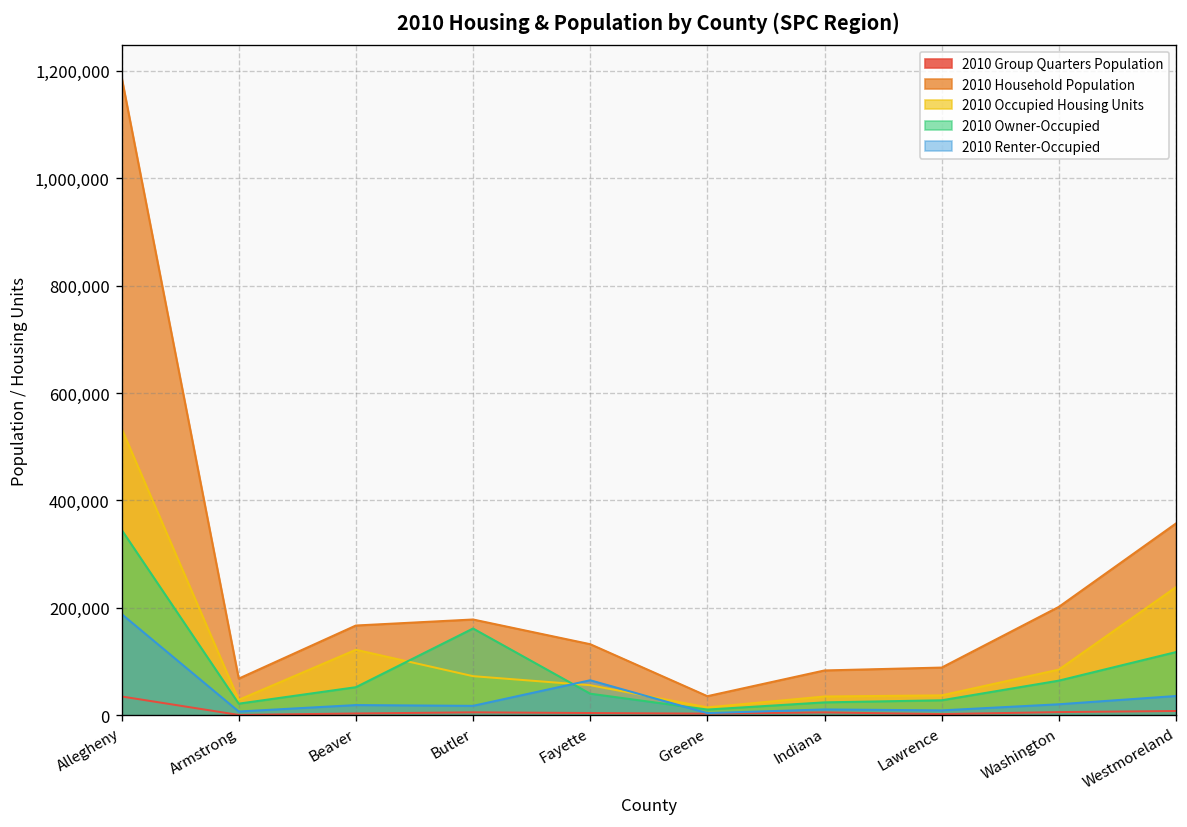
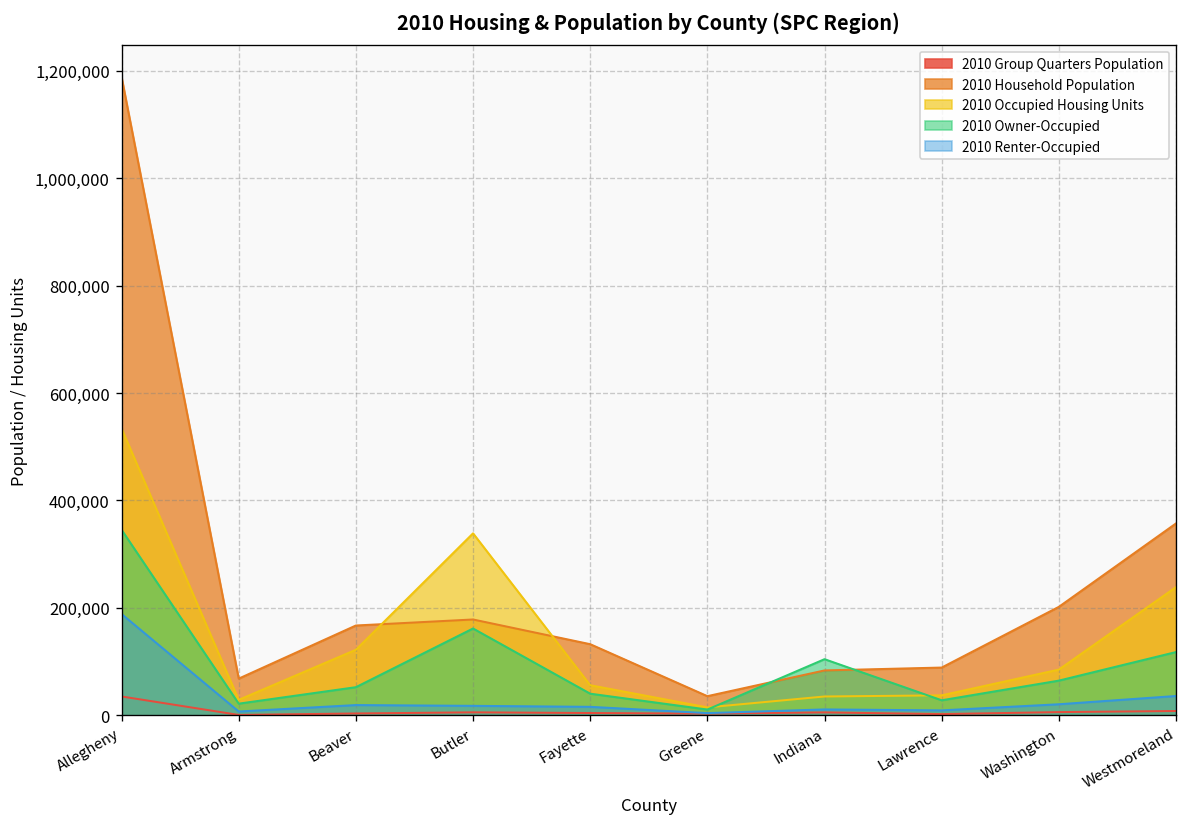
2010 Occupied Housing Units, Butler: 70,000 -> 340,000
2010 Renter-Occupied, Fayette: 70,000 -> 20,000
2010 Owner-Occupied, Indiana: 20,000 -> 100,000
